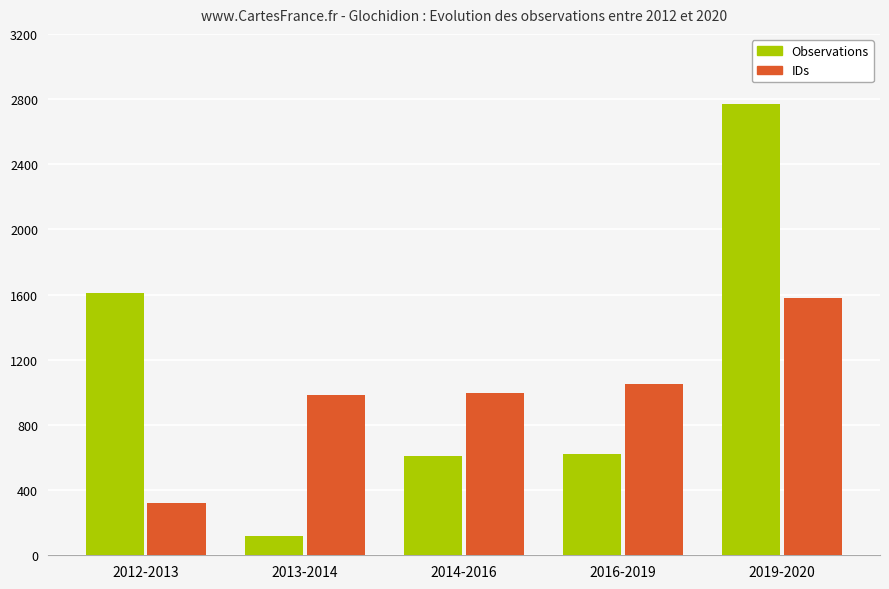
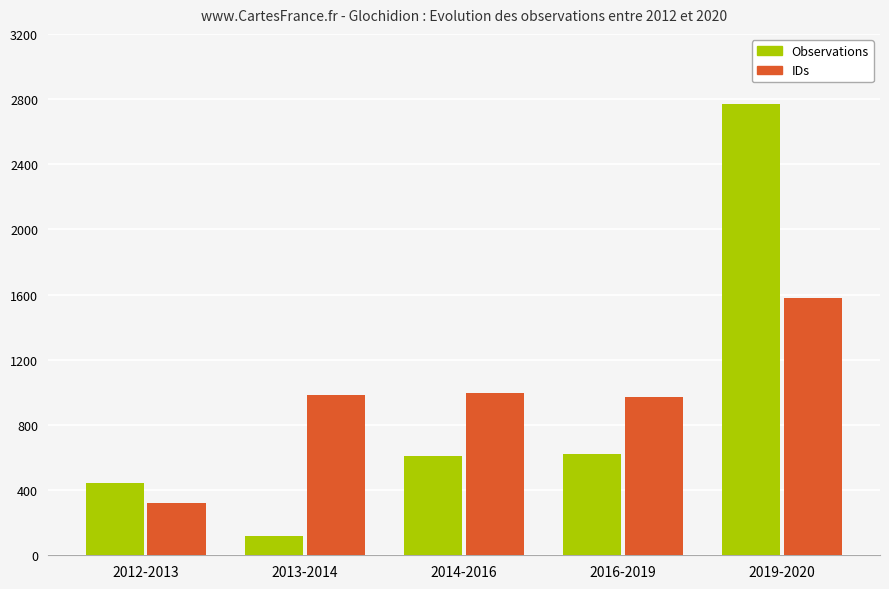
Observations, 2012-2013: 1610 -> 440
IDs, 2016-2019: 1050 -> 970
